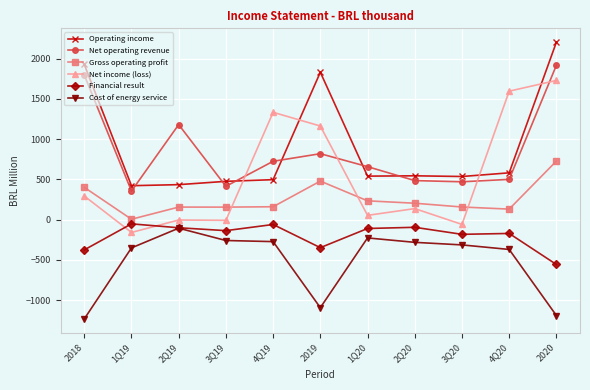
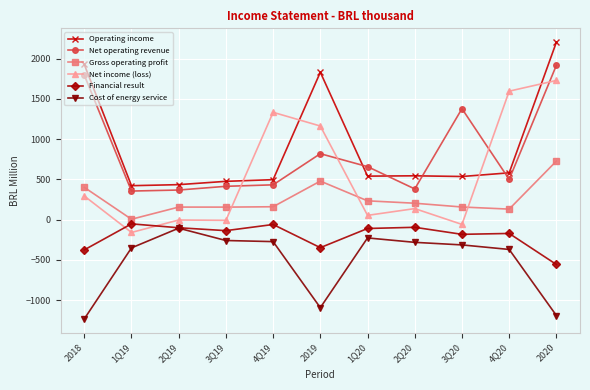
Net operating revenue, 2Q19: 1200 -> 400
Net operating revenue, 4Q19: 700 -> 400
Net operating revenue, 2Q20: 500 -> 400
Net operating revenue, 3Q20: 500 -> 1400
